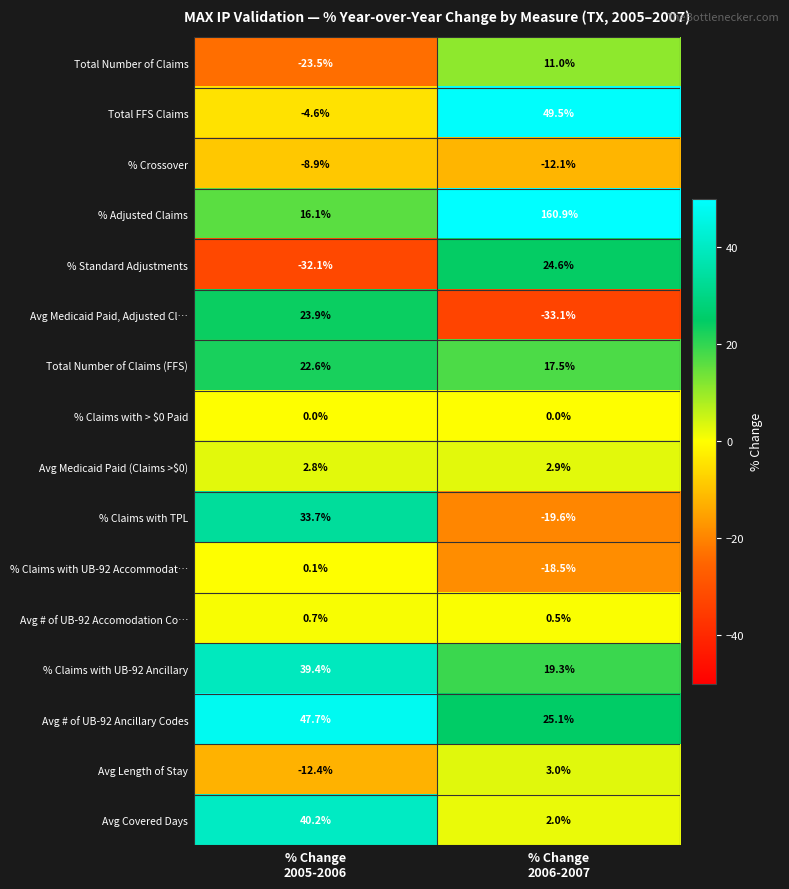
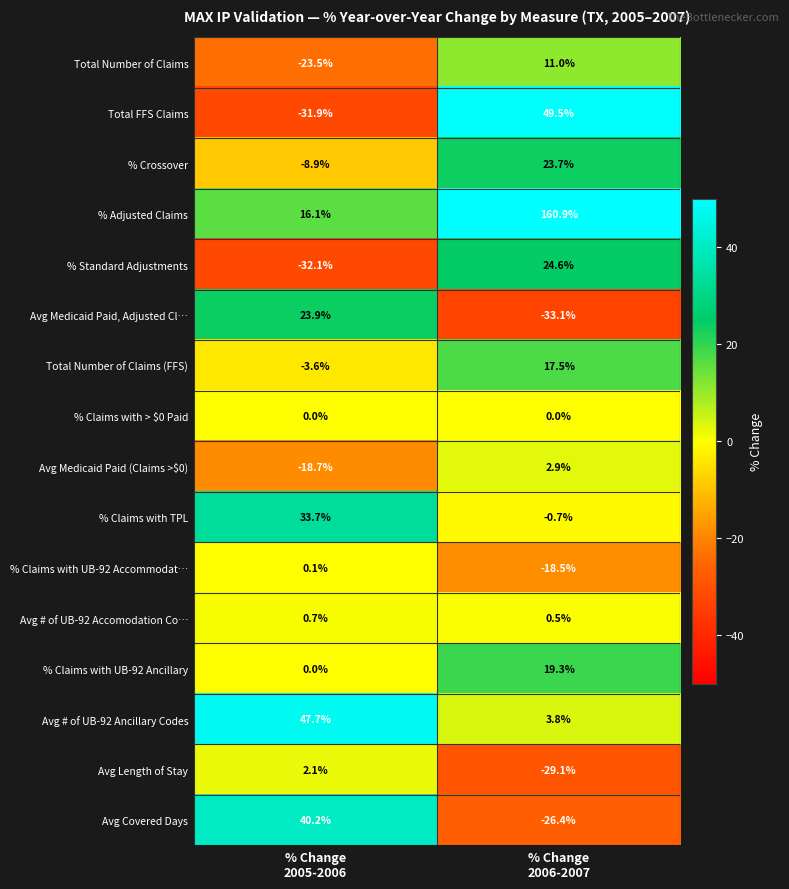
Total FFS Claims, % Change 2005-2006: -4.6% -> -31.9%
% Crossover, % Change 2006-2007: -12.1% -> 23.7%
Total Number of Claims (FFS), % Change 2005-2006: 22.6% -> -3.6%
Avg Medicaid Paid (Claims >$0), % Change 2005-2006: 2.8% -> -18.7%
% Claims with TPL, % Change 2006-2007: -19.6% -> -0.7%
% Claims with UB-92 Ancillary, % Change 2005-2006: 39.4% -> 0.0%
Avg # of UB-92 Ancillary Codes, % Change 2006-2007: 25.1% -> 3.8%
Avg Length of Stay, % Change 2005-2006: -12.4% -> 2.1%
Avg Length of Stay, % Change 2006-2007: 3.0% -> -29.1%
Avg Covered Days, % Change 2006-2007: 2.0% -> -26.4%
